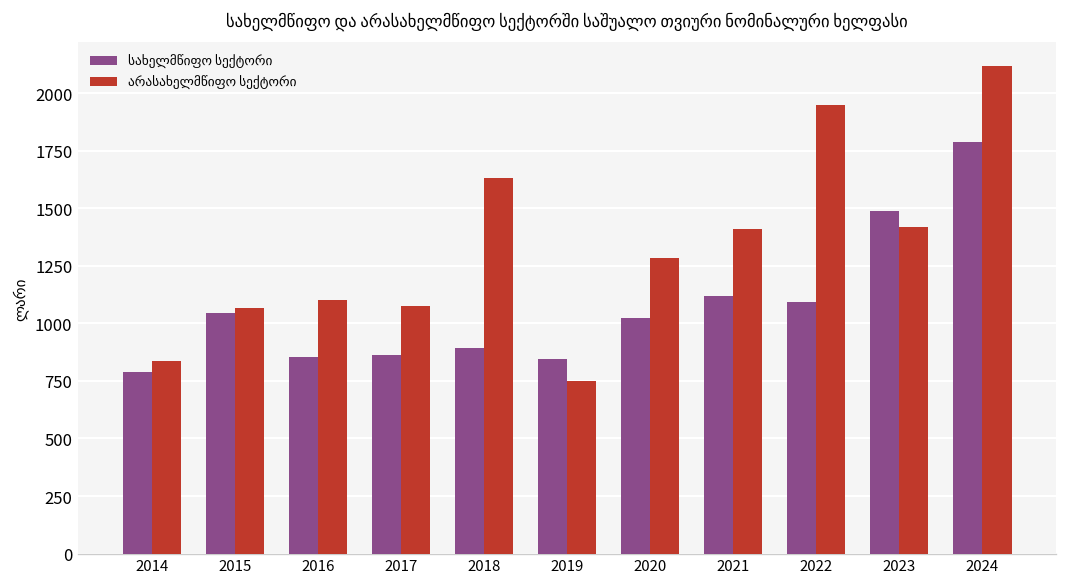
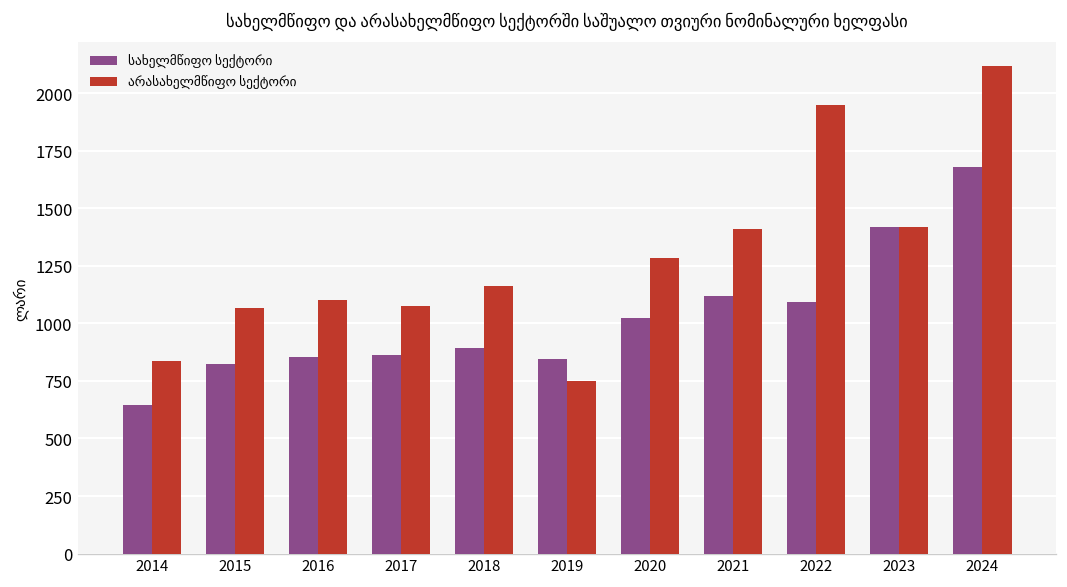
სახელმწიფო სექტორი, 2014: 790 -> 650
სახელმწიფო სექტორი, 2015: 1040 -> 830
არასახელმწიფო სექტორი, 2018: 1630 -> 1160
სახელმწიფო სექტორი, 2023: 1490 -> 1420
სახელმწიფო სექტორი, 2024: 1790 -> 1680
